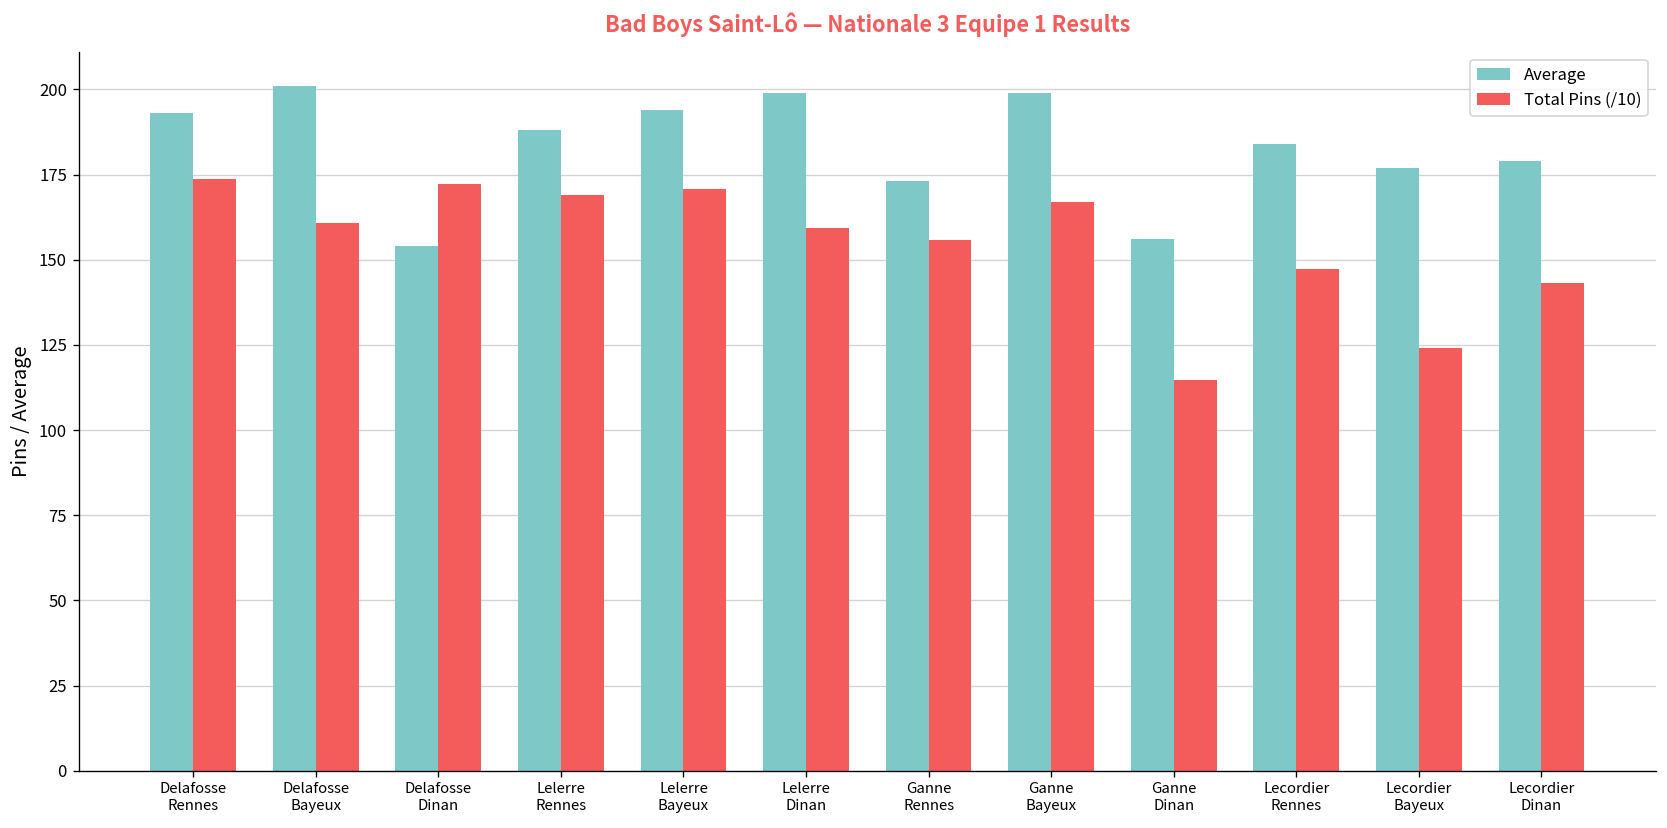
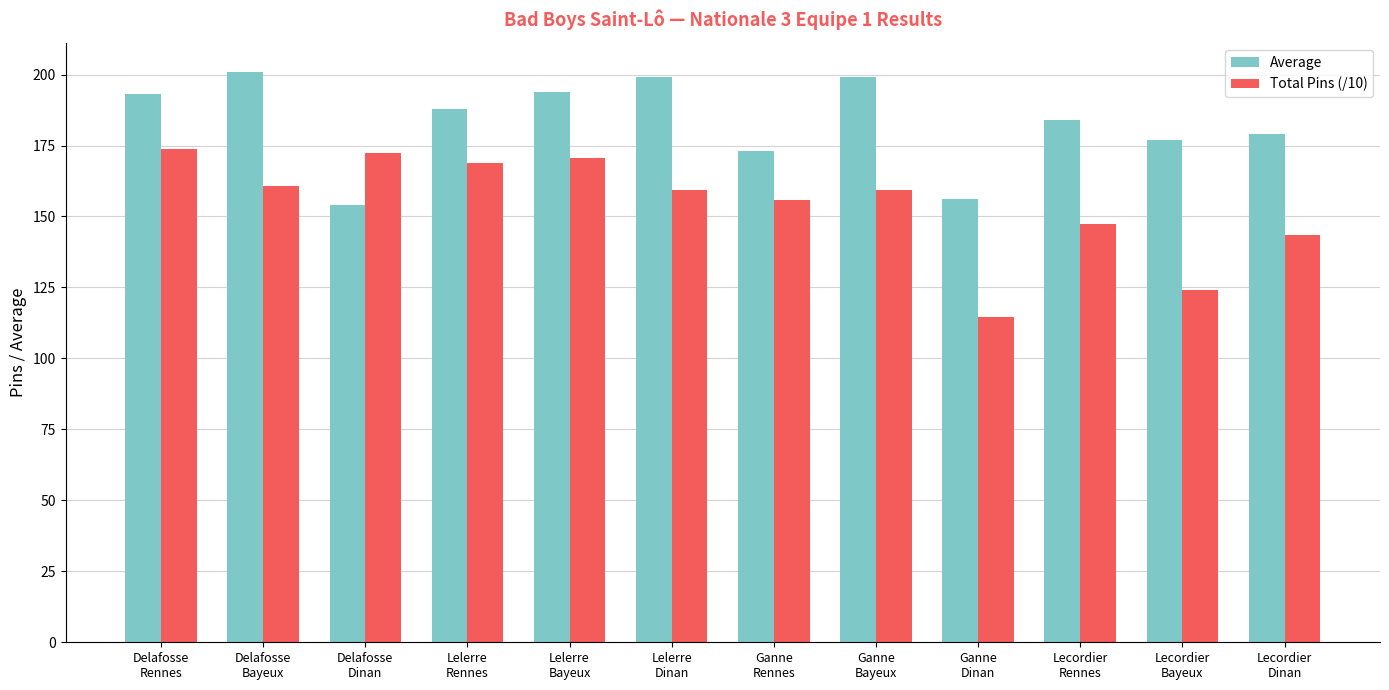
Total Pins (/10), Ganne Bayeux: 167 -> 159
